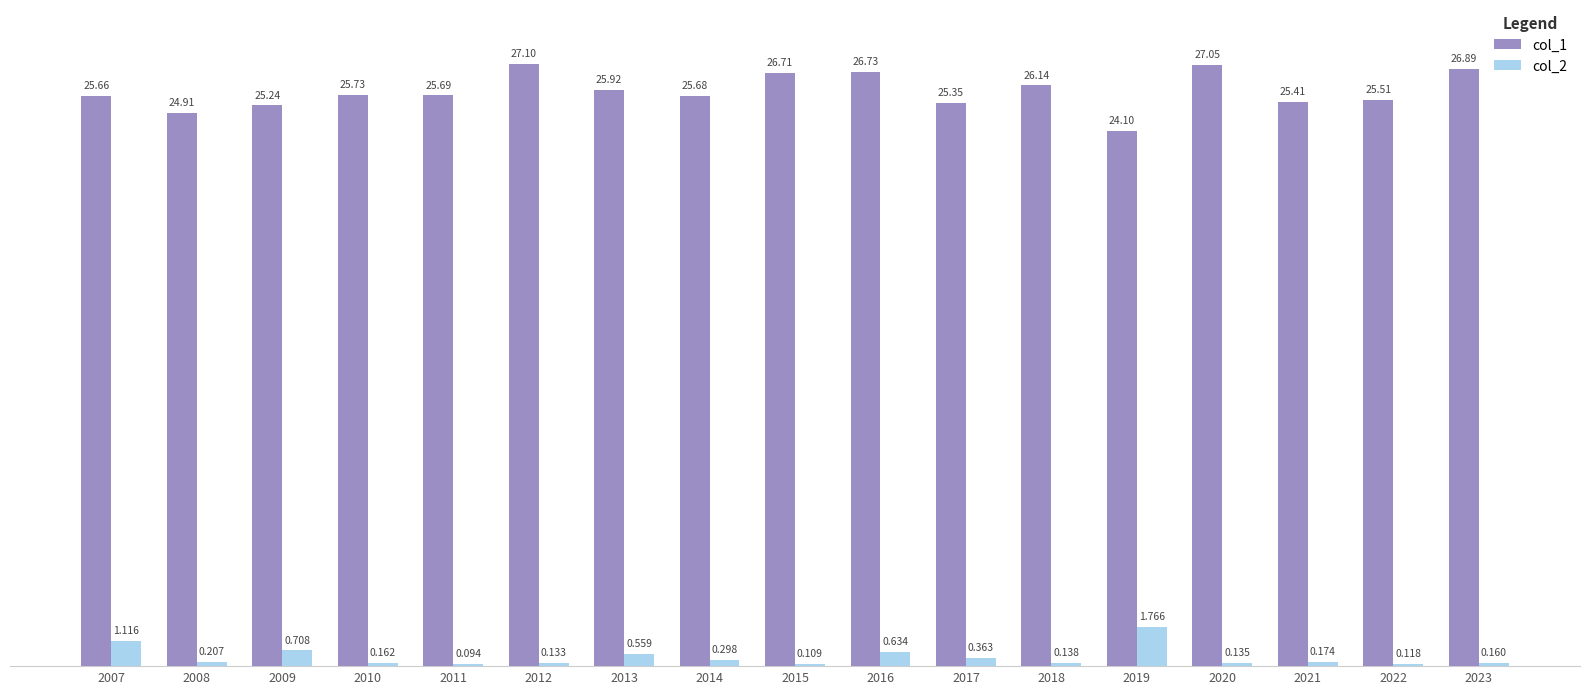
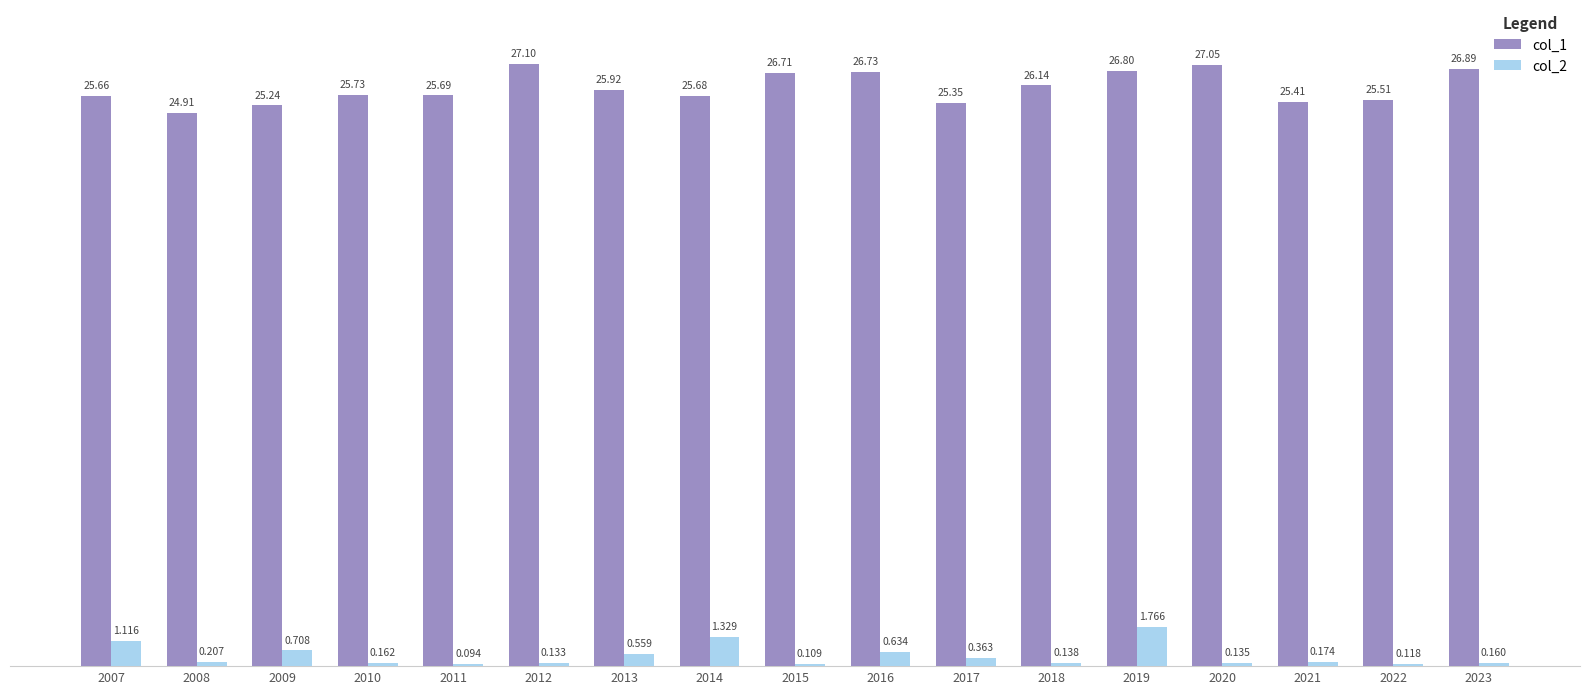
col_2, 2014: 0.298 -> 1.329
col_1, 2019: 24.10 -> 26.80
